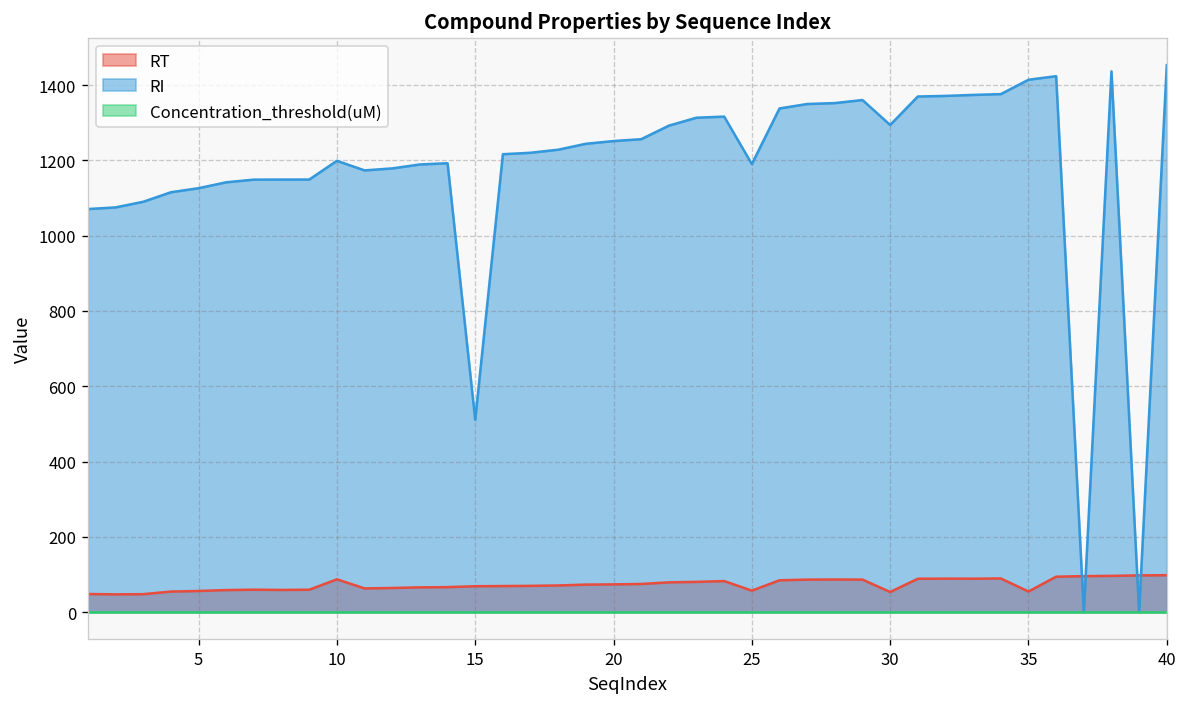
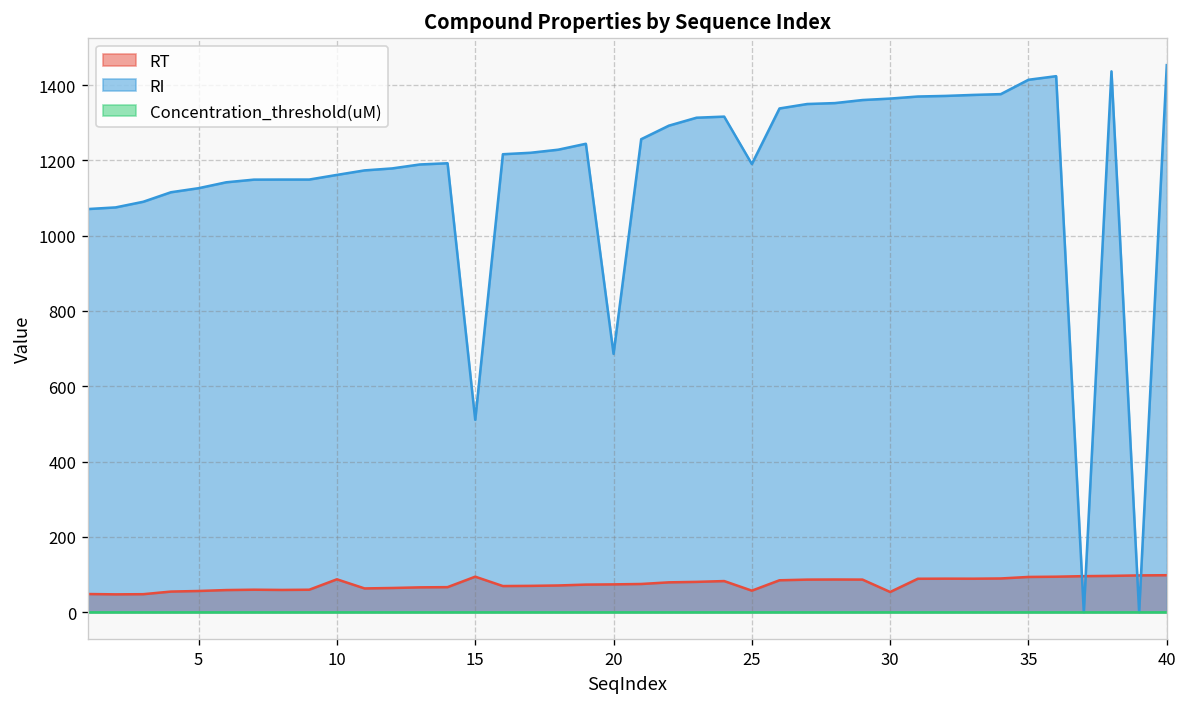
RI, 10: 1200 -> 1160
RT, 15: 70 -> 90
RI, 20: 1250 -> 690
RI, 30: 1290 -> 1360
RT, 35: 50 -> 90
